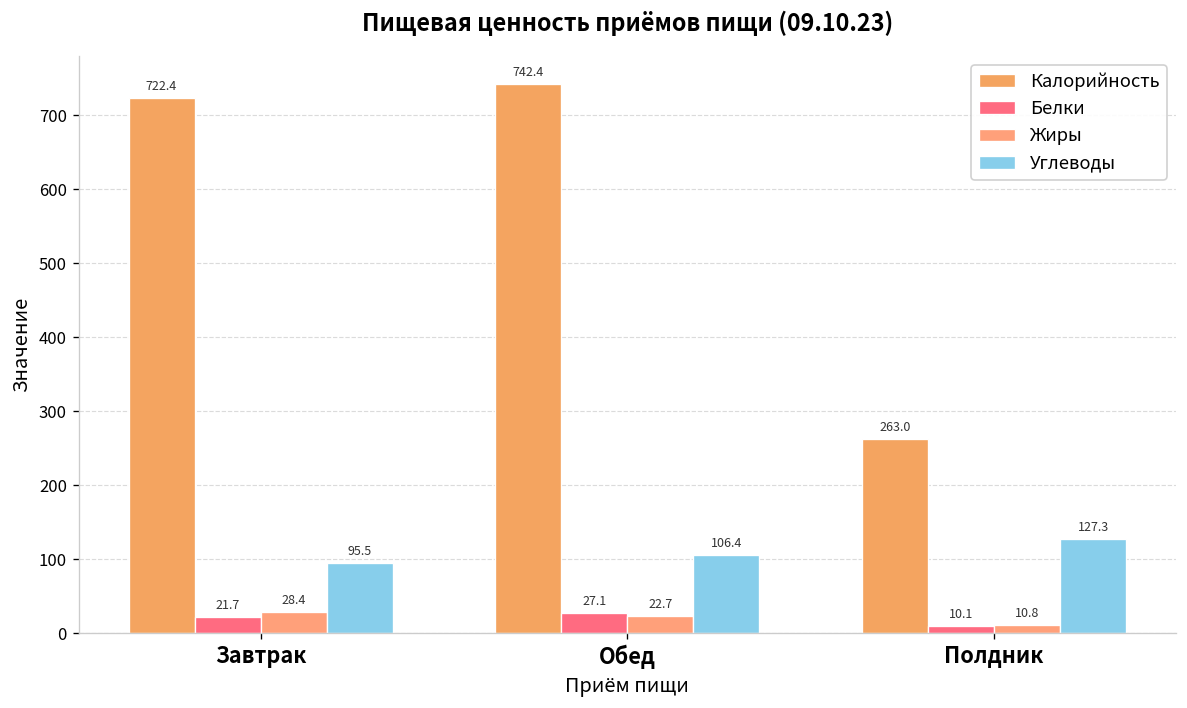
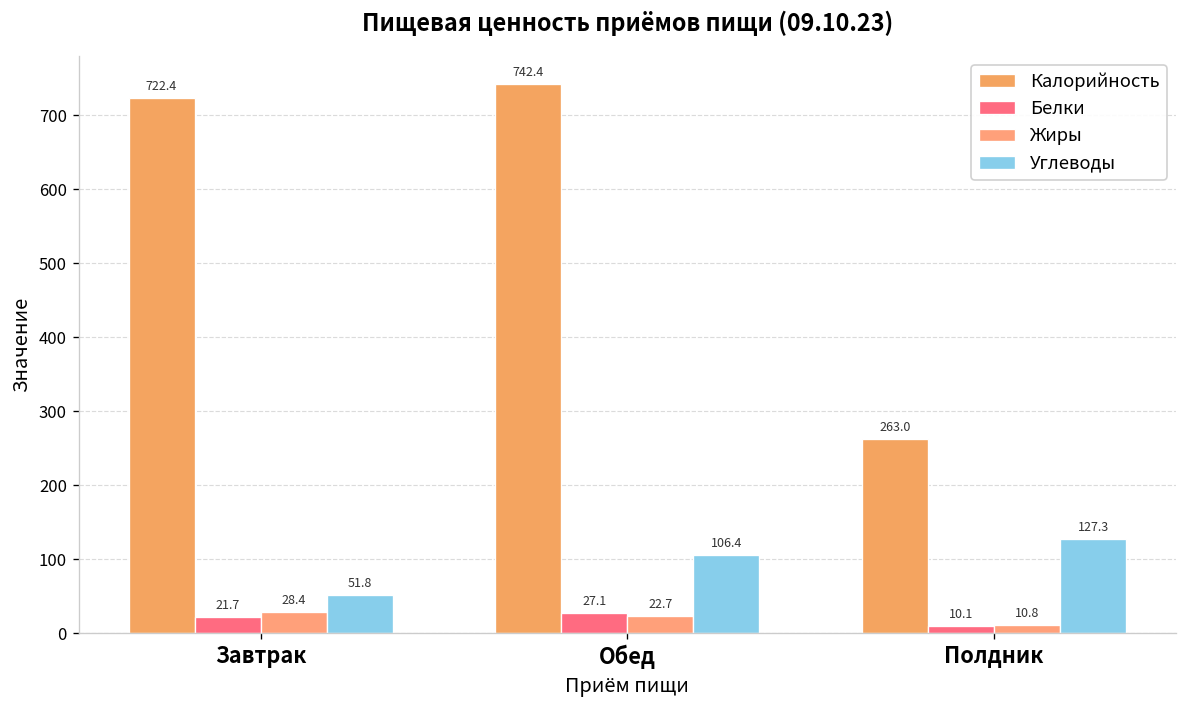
Углеводы, Завтрак: 95.5 -> 51.8
